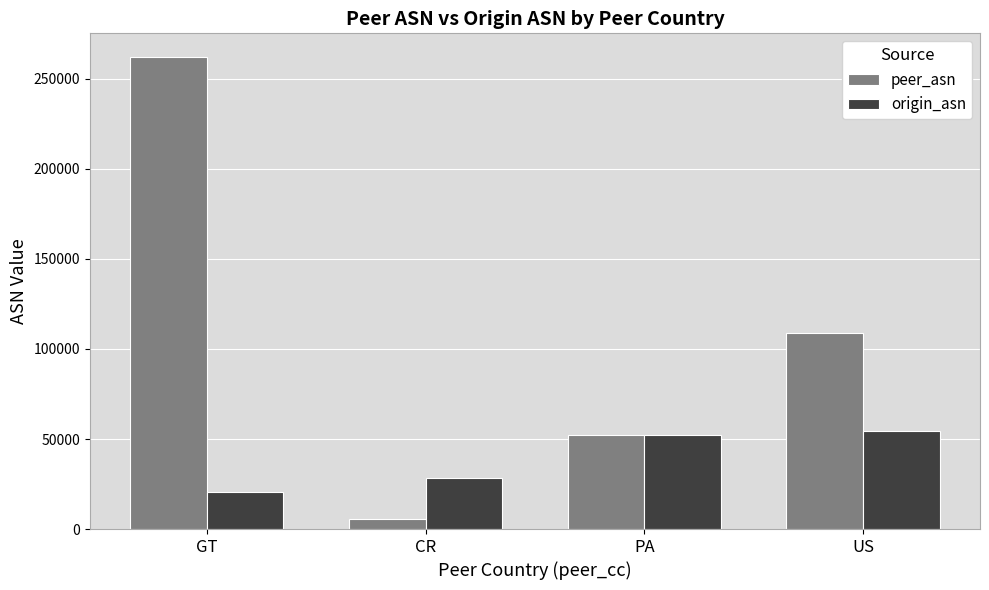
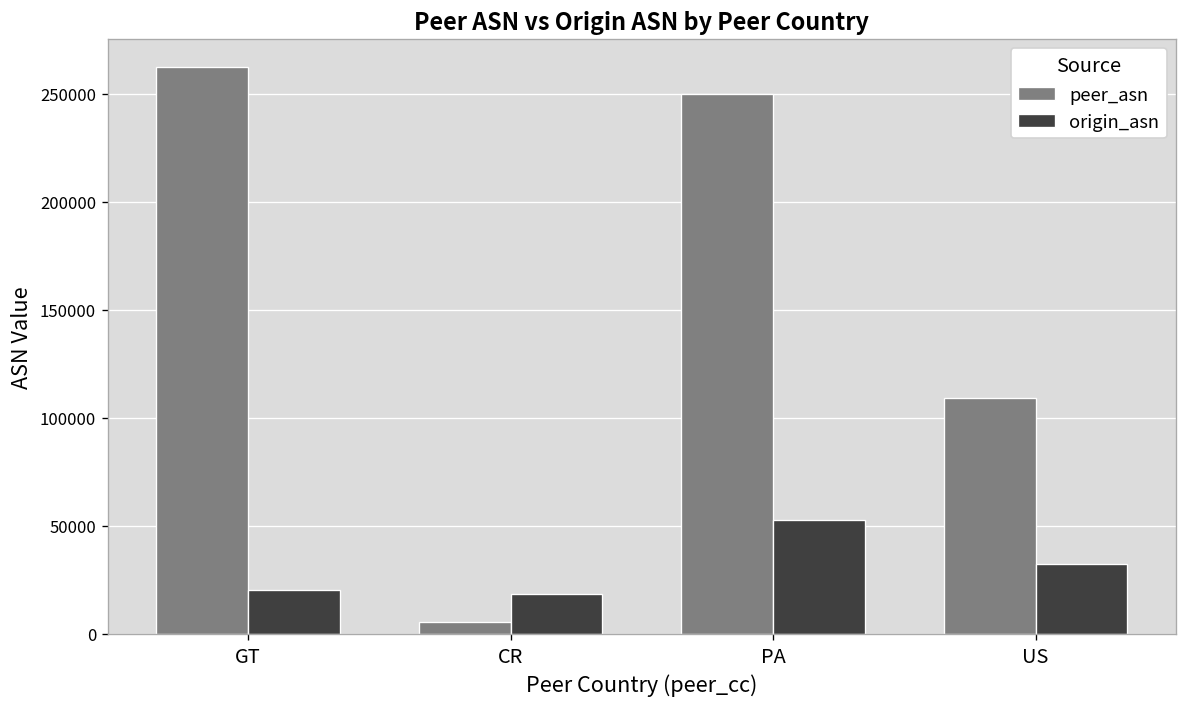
origin_asn, CR: 28000 -> 18000
peer_asn, PA: 52000 -> 250000
origin_asn, US: 54000 -> 32000
